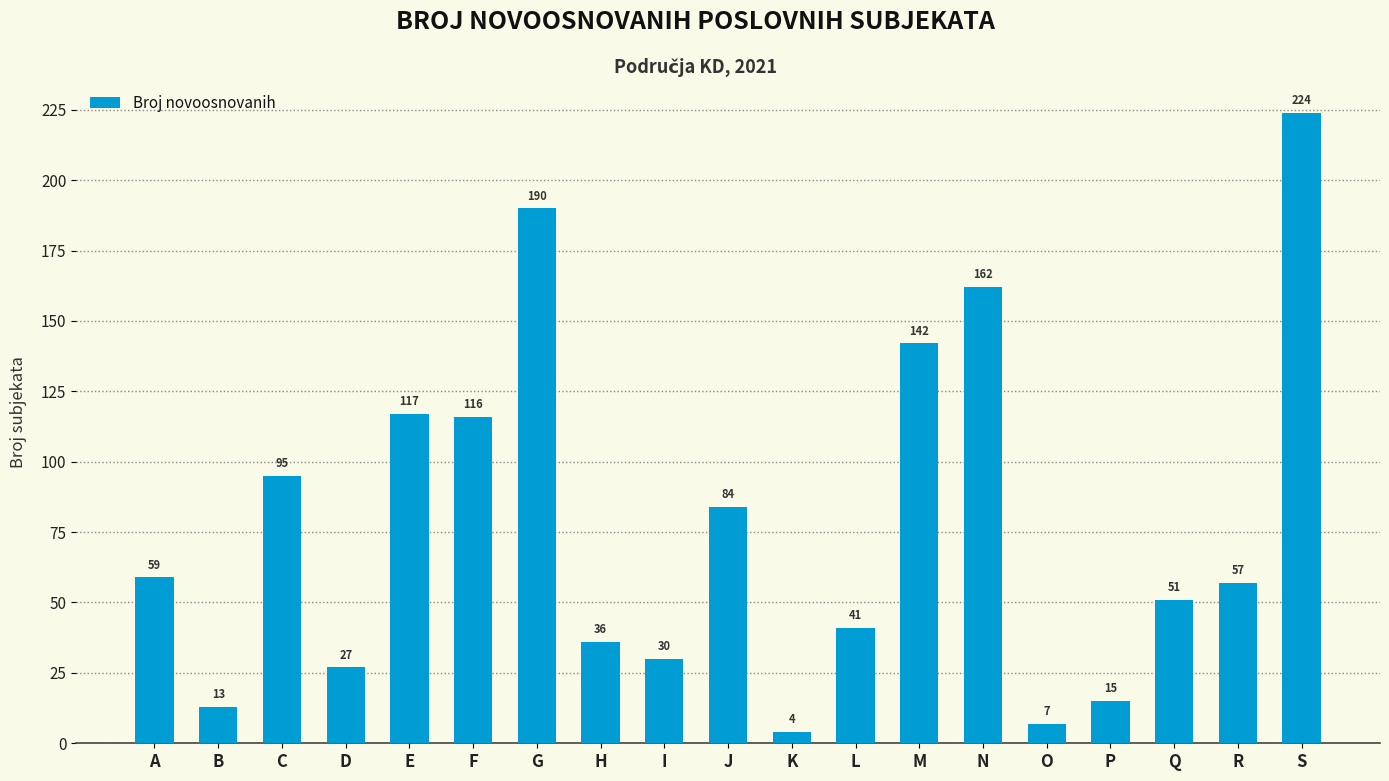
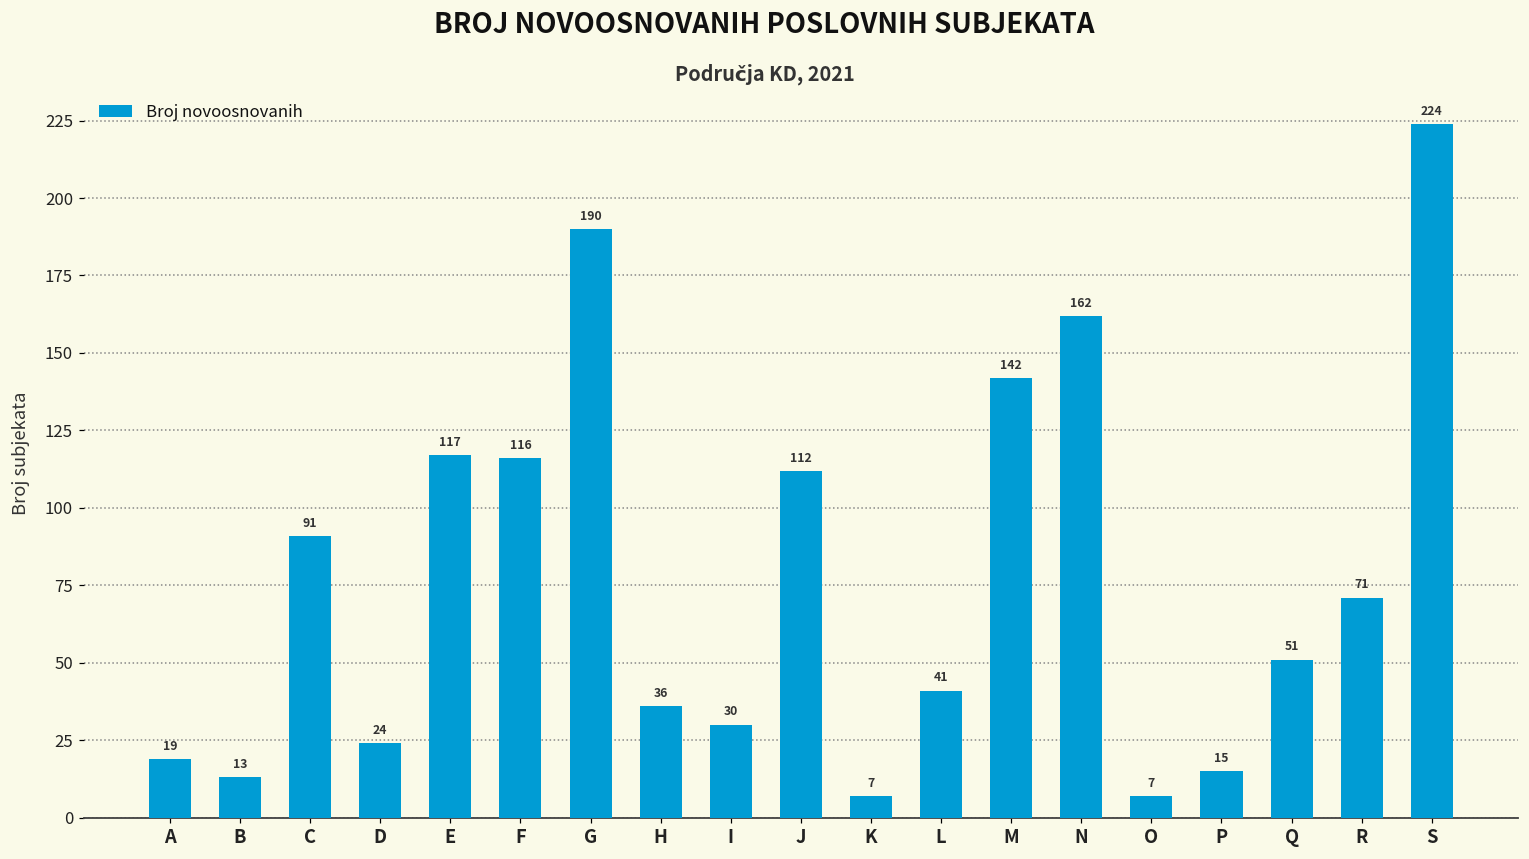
A: 59 -> 19
C: 95 -> 91
D: 27 -> 24
J: 84 -> 112
K: 4 -> 7
R: 57 -> 71
